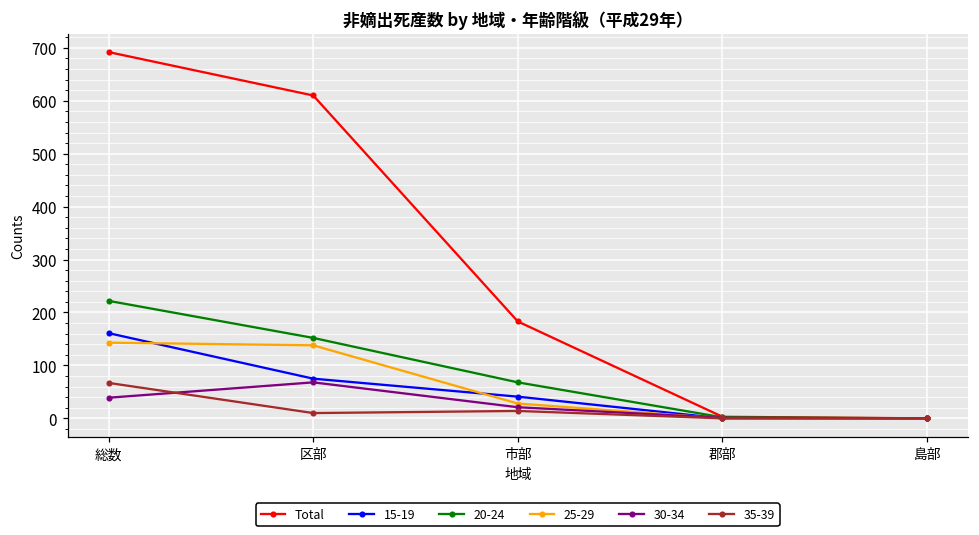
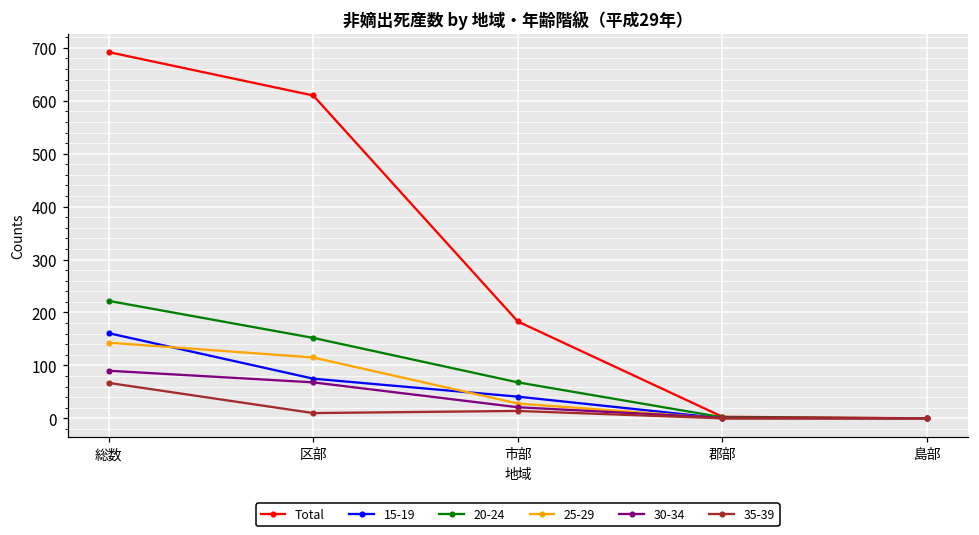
30-34, 総数: 40 -> 90
25-29, 区部: 140 -> 120
